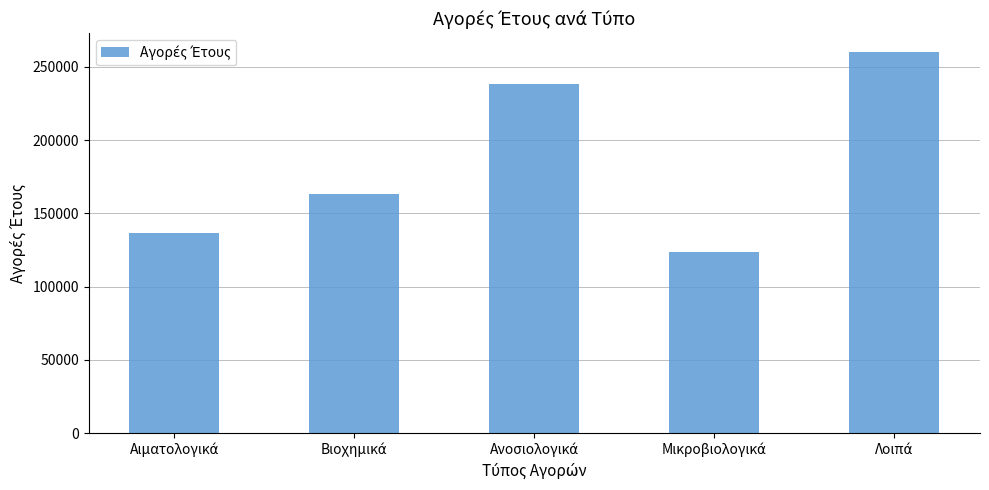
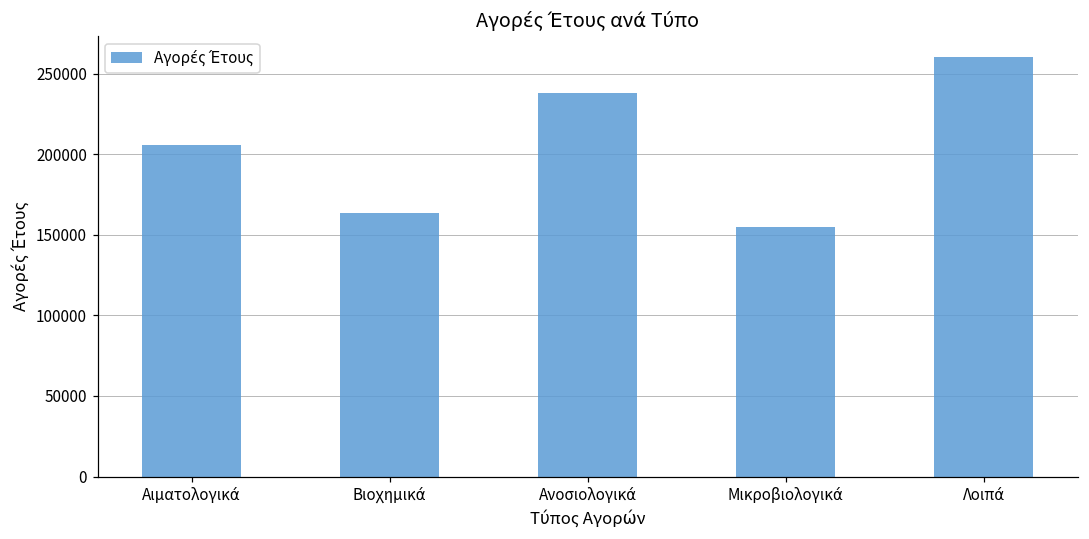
Αιματολογικά: 137000 -> 206000
Μικροβιολογικά: 124000 -> 155000
